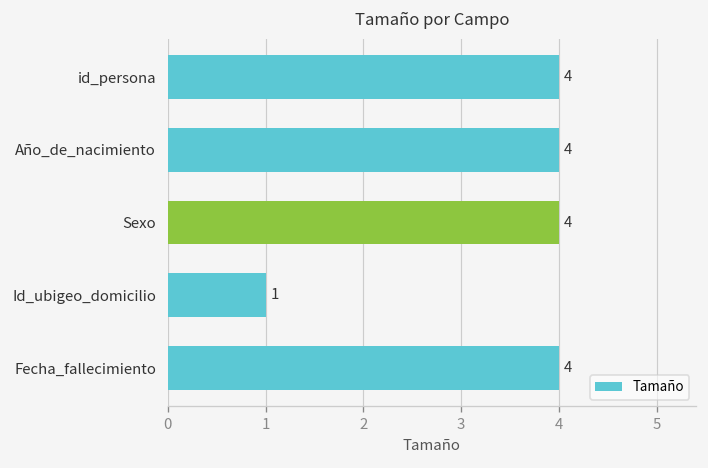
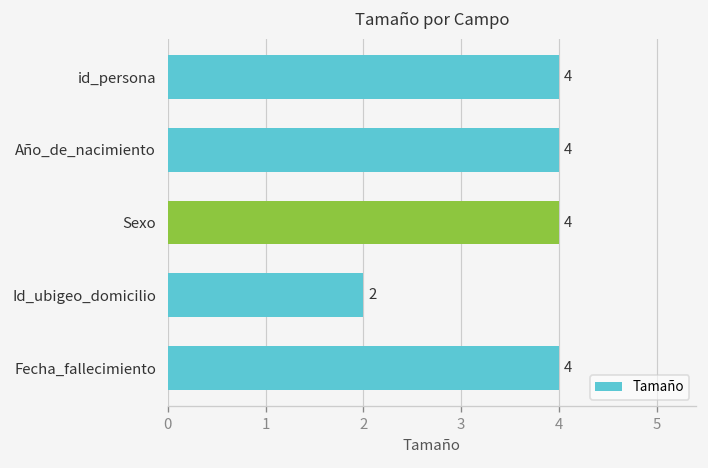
Id_ubigeo_domicilio: 1 -> 2
